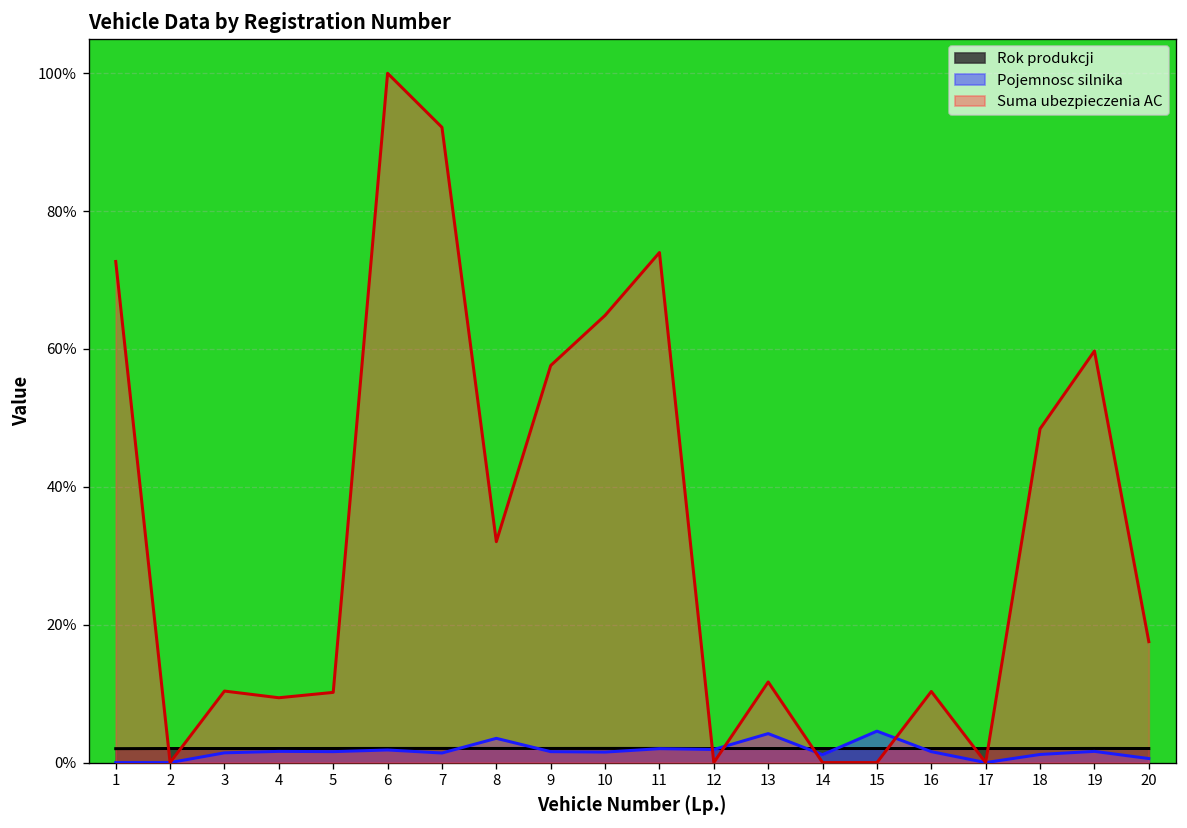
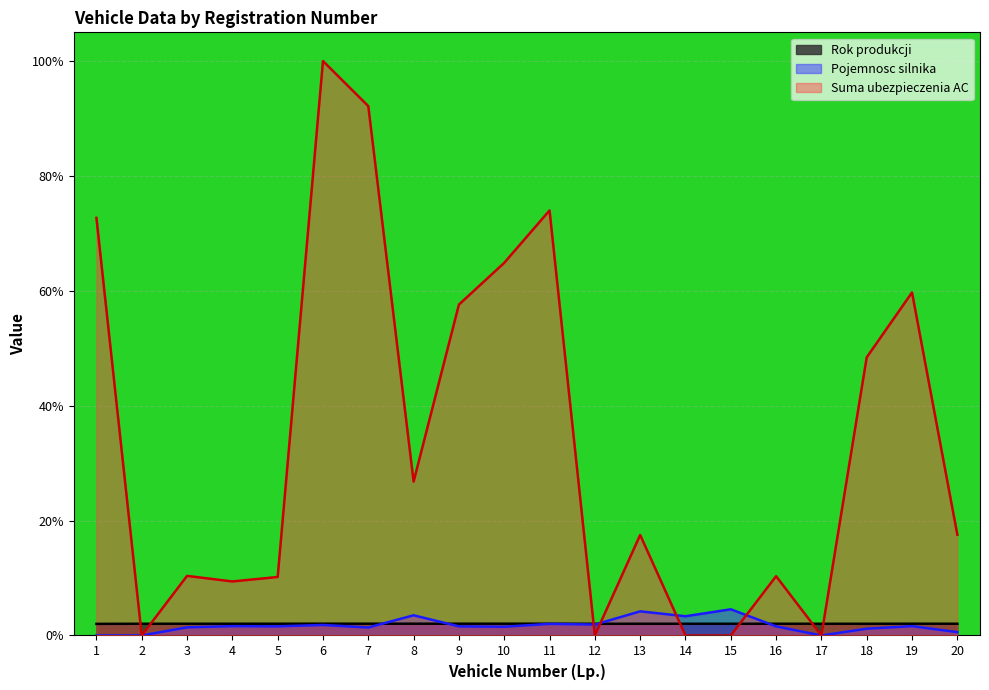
Suma ubezpieczenia AC, 8: 32% -> 27%
Suma ubezpieczenia AC, 13: 12% -> 17%
Pojemnosc silnika, 14: 1% -> 3%
